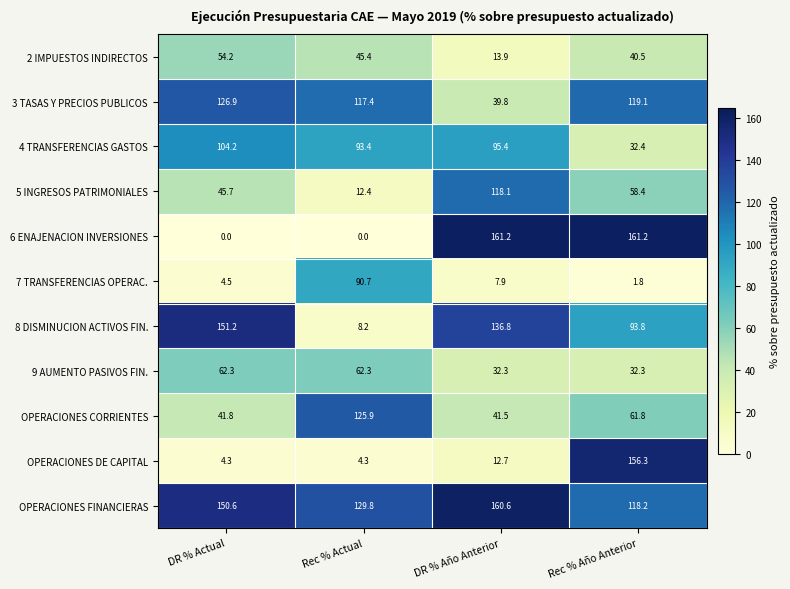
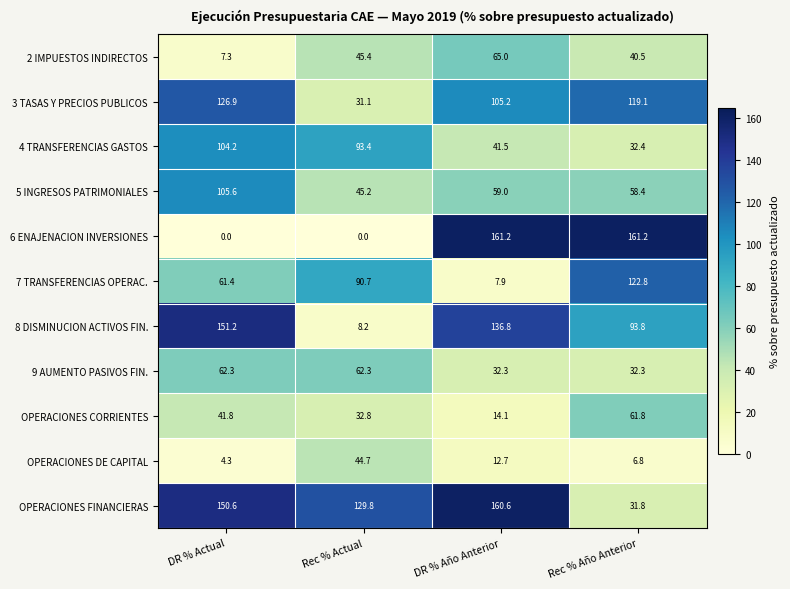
2 IMPUESTOS INDIRECTOS, DR % Actual: 54.2 -> 7.3
2 IMPUESTOS INDIRECTOS, DR % Año Anterior: 13.9 -> 65.0
3 TASAS Y PRECIOS PUBLICOS, Rec % Actual: 117.4 -> 31.1
3 TASAS Y PRECIOS PUBLICOS, DR % Año Anterior: 39.8 -> 105.2
4 TRANSFERENCIAS GASTOS, DR % Año Anterior: 95.4 -> 41.5
5 INGRESOS PATRIMONIALES, DR % Actual: 45.7 -> 105.6
5 INGRESOS PATRIMONIALES, Rec % Actual: 12.4 -> 45.2
5 INGRESOS PATRIMONIALES, DR % Año Anterior: 118.1 -> 59.0
7 TRANSFERENCIAS OPERAC., DR % Actual: 4.5 -> 61.4
7 TRANSFERENCIAS OPERAC., Rec % Año Anterior: 1.8 -> 122.8
OPERACIONES CORRIENTES, Rec % Actual: 125.9 -> 32.8
OPERACIONES CORRIENTES, DR % Año Anterior: 41.5 -> 14.1
OPERACIONES DE CAPITAL, Rec % Actual: 4.3 -> 44.7
OPERACIONES DE CAPITAL, Rec % Año Anterior: 156.3 -> 6.8
OPERACIONES FINANCIERAS, Rec % Año Anterior: 118.2 -> 31.8
